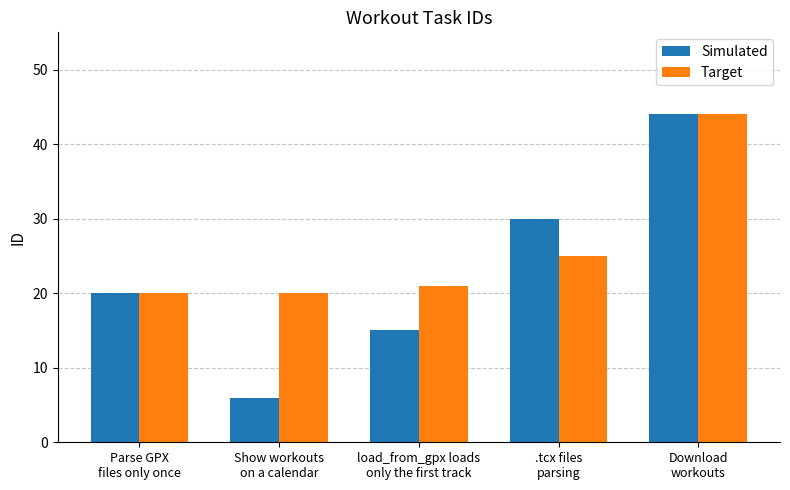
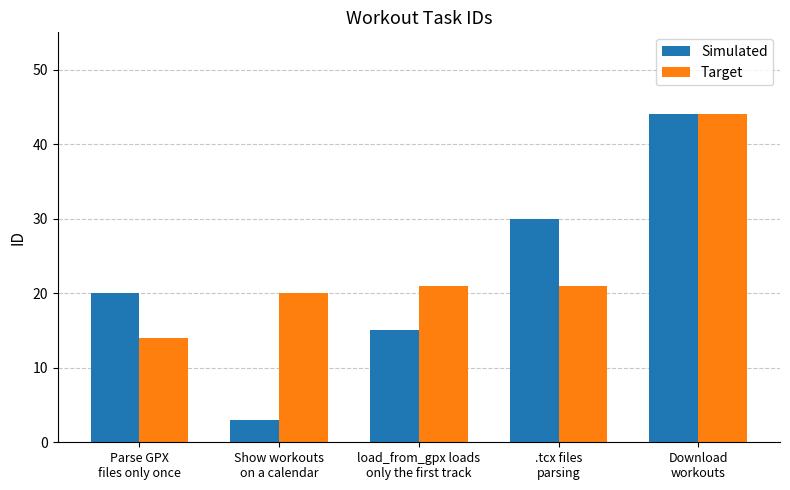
Target, Parse GPX files only once: 20 -> 14
Simulated, Show workouts on a calendar: 6 -> 3
Target, .tcx files parsing: 25 -> 21
